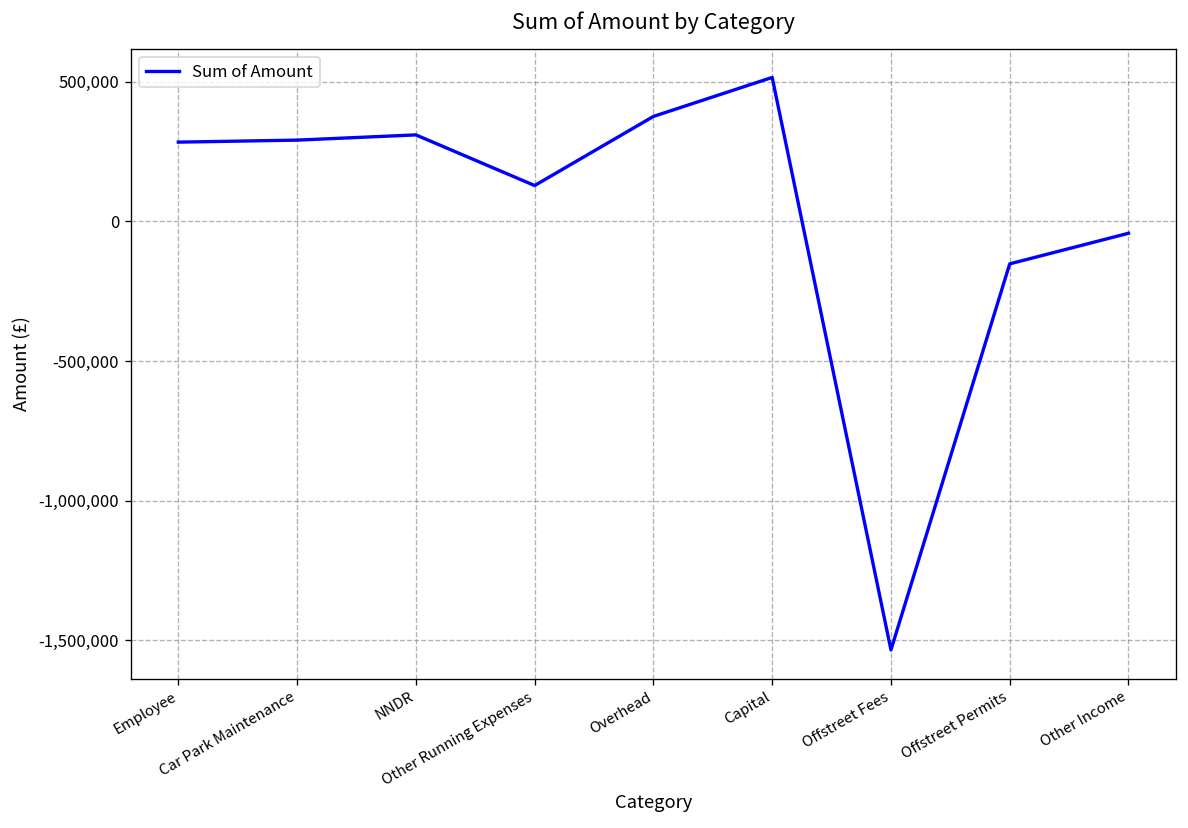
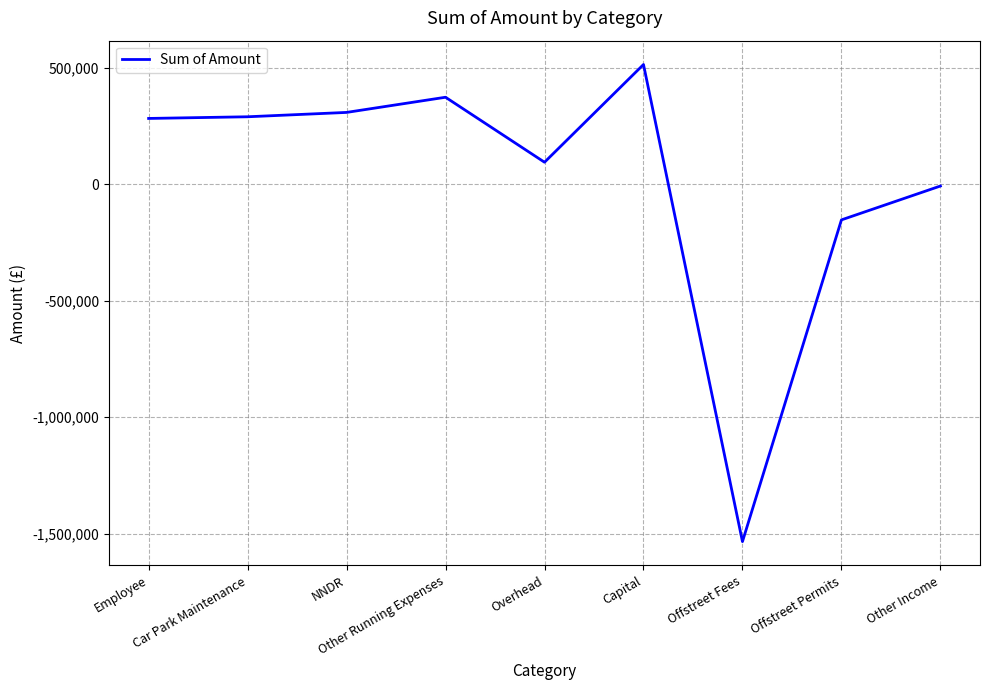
Other Running Expenses: 130,000 -> 370,000
Overhead: 380,000 -> 100,000
Other Income: -40,000 -> -10,000
